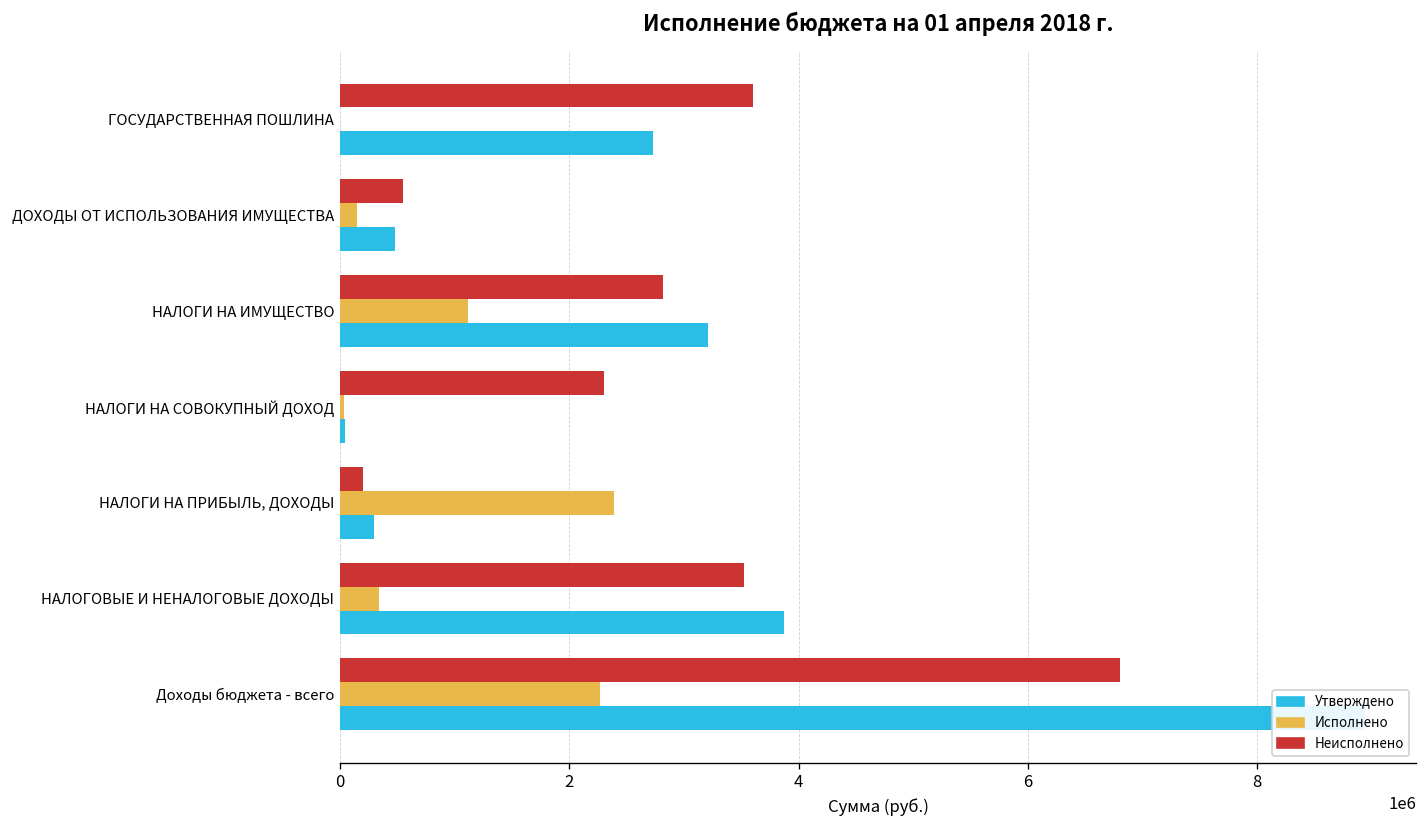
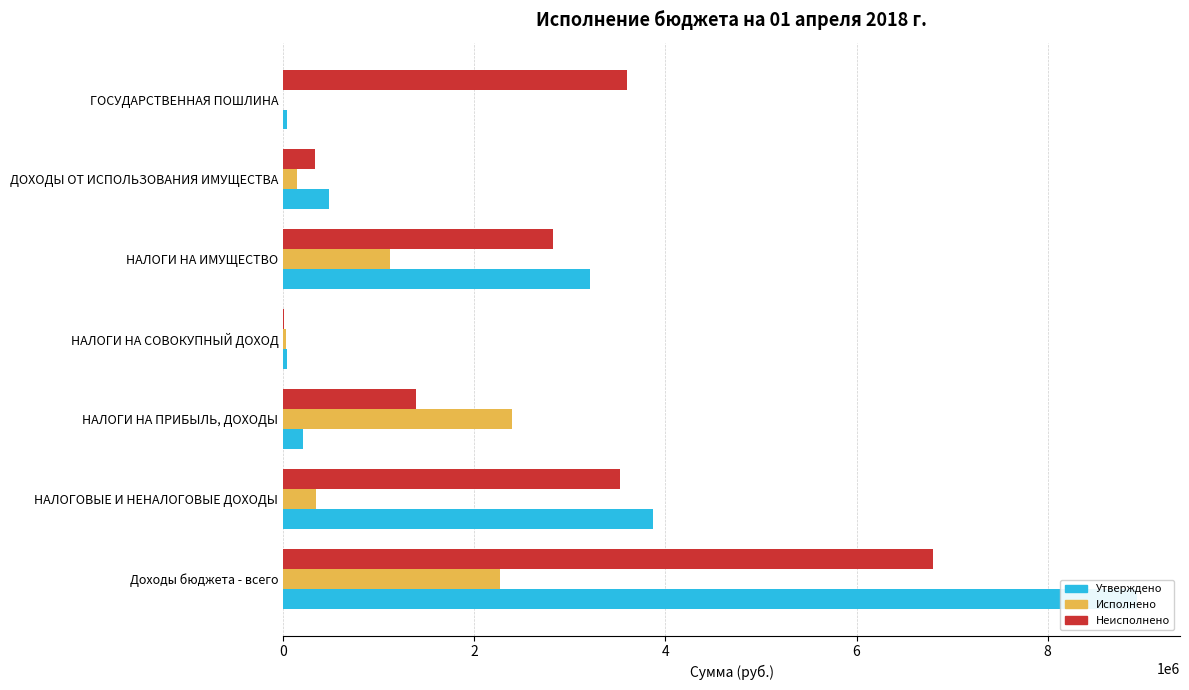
Утверждено, ГОСУДАРСТВЕННАЯ ПОШЛИНА: 2700000 -> 0
Неисполнено, ДОХОДЫ ОТ ИСПОЛЬЗОВАНИЯ ИМУЩЕСТВА: 500000 -> 300000
Неисполнено, НАЛОГИ НА СОВОКУПНЫЙ ДОХОД: 2300000 -> 0
Неисполнено, НАЛОГИ НА ПРИБЫЛЬ, ДОХОДЫ: 200000 -> 1400000
Утверждено, НАЛОГИ НА ПРИБЫЛЬ, ДОХОДЫ: 300000 -> 200000
